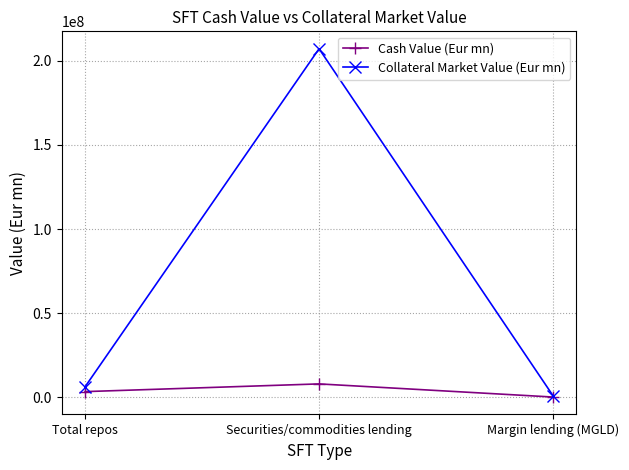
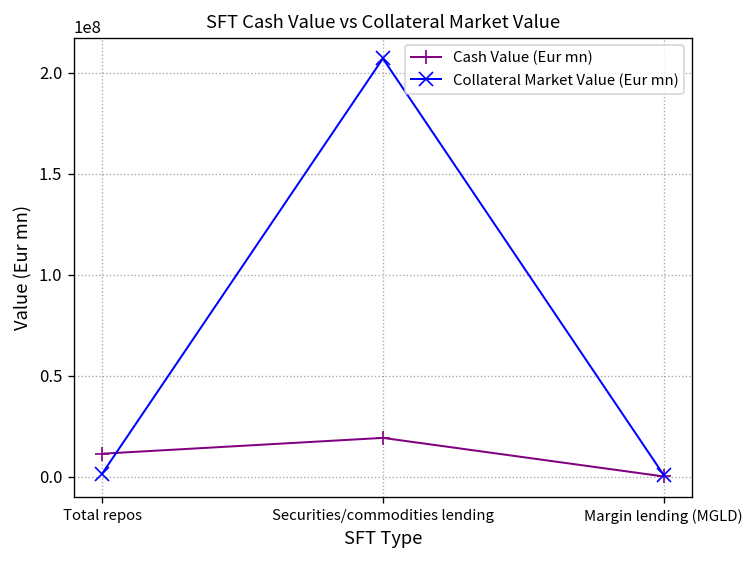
Cash Value (Eur mn), Total repos: 3000000 -> 11000000
Collateral Market Value (Eur mn), Total repos: 6000000 -> 2000000
Cash Value (Eur mn), Securities/commodities lending: 8000000 -> 19000000
